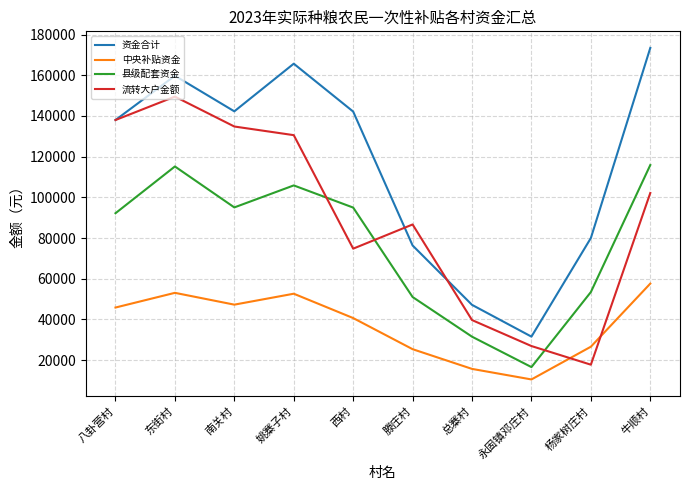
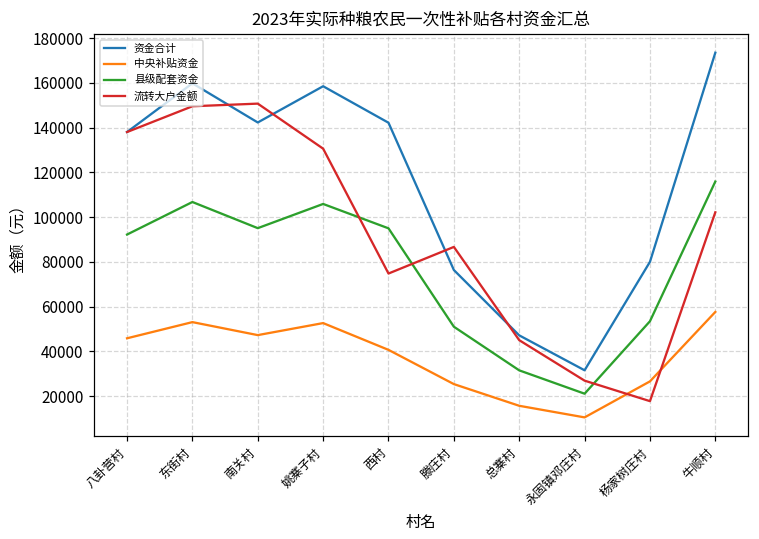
县级配套资金, 东街村: 115000 -> 107000
流转大户金额, 南关村: 135000 -> 151000
资金合计, 姚寨子村: 166000 -> 158000
流转大户金额, 总寨村: 40000 -> 45000
县级配套资金, 永固镇邓庄村: 17000 -> 21000
